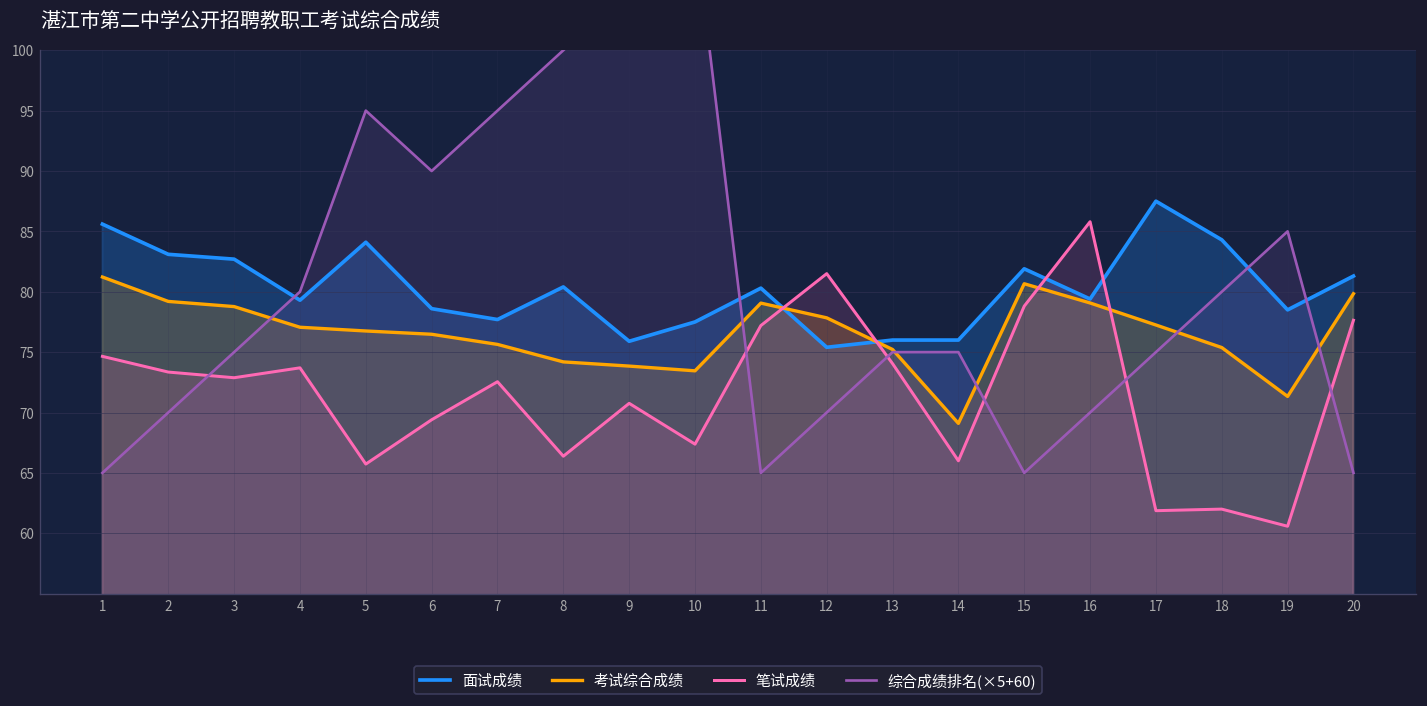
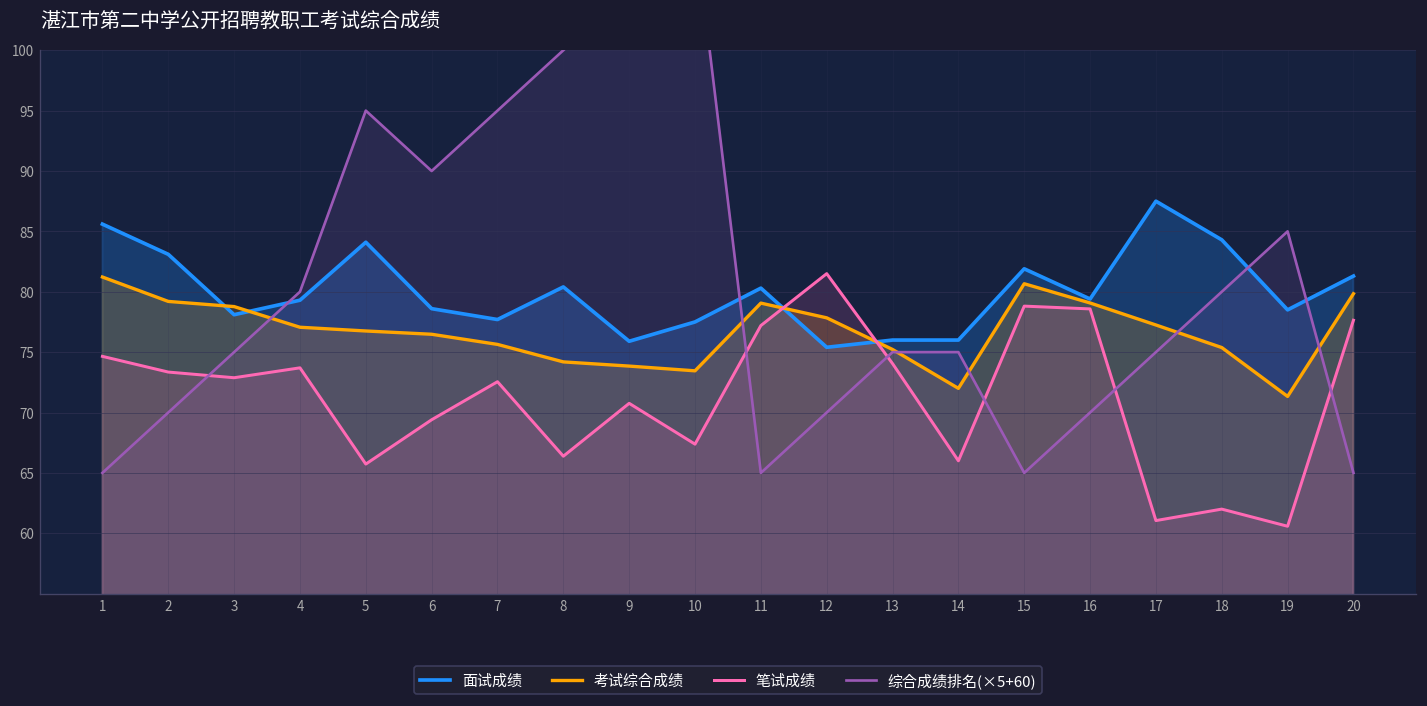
面试成绩, 3: 82.7 -> 78.1
考试综合成绩, 14: 69.1 -> 72.0
笔试成绩, 16: 85.8 -> 78.6
笔试成绩, 17: 61.9 -> 61.1
